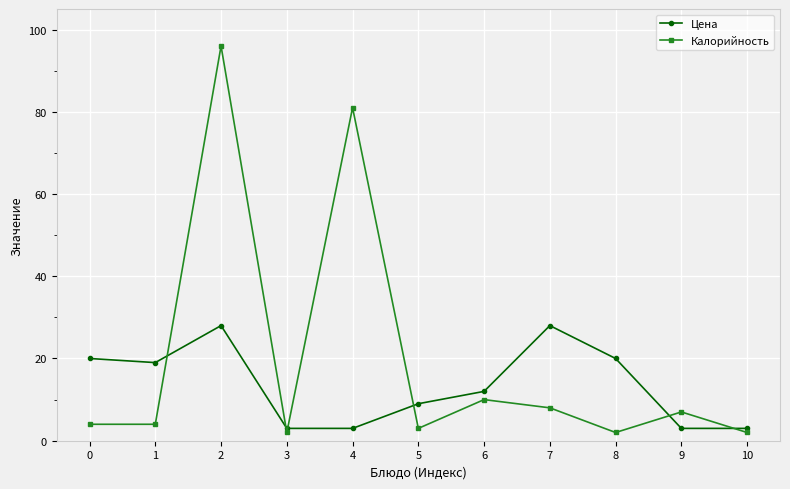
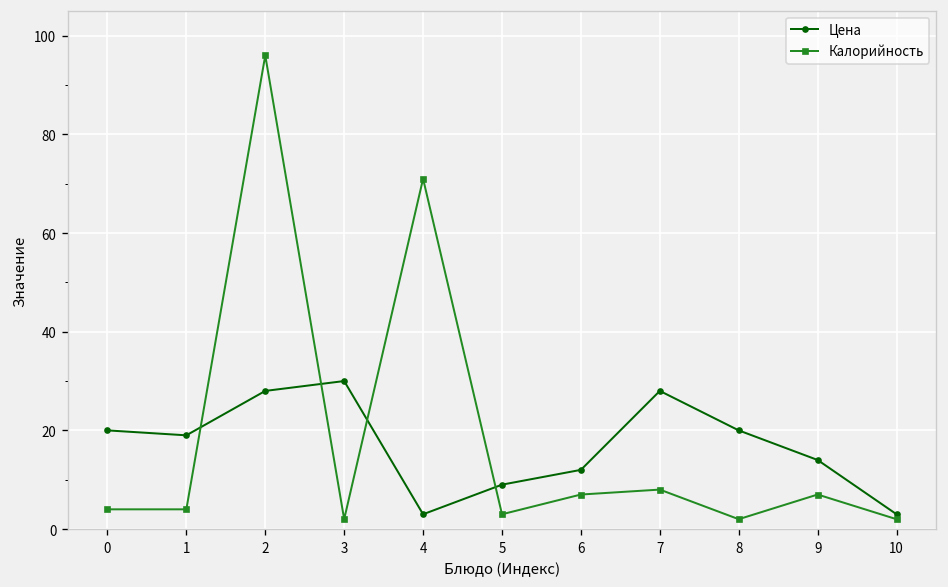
Цена, 3: 3 -> 30
Калорийность, 4: 81 -> 71
Калорийность, 6: 10 -> 7
Цена, 9: 3 -> 14
